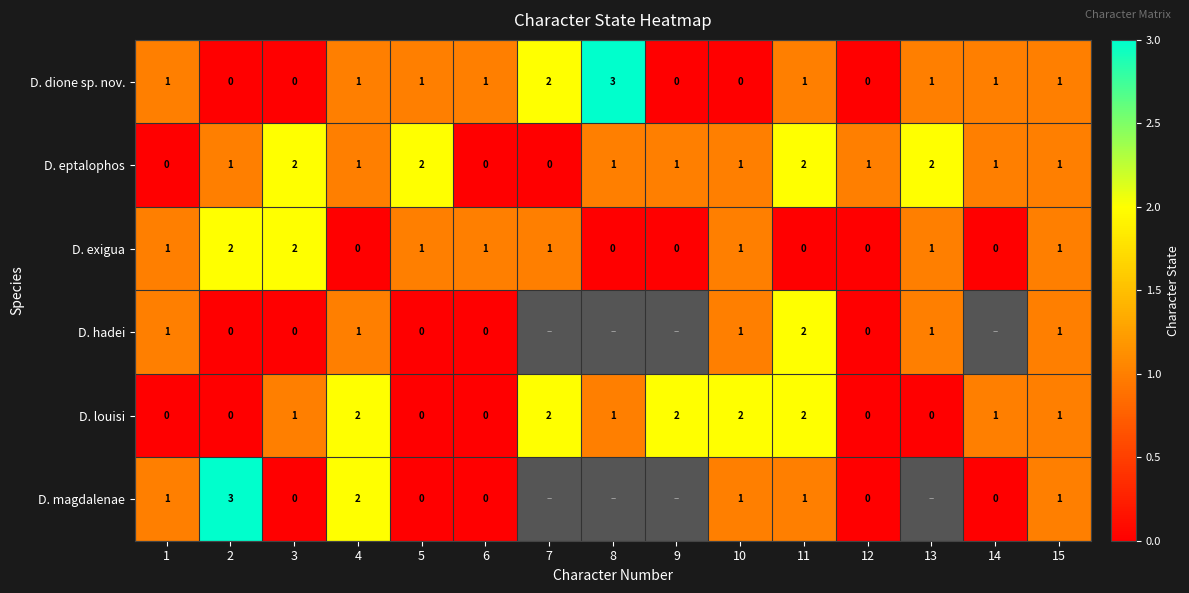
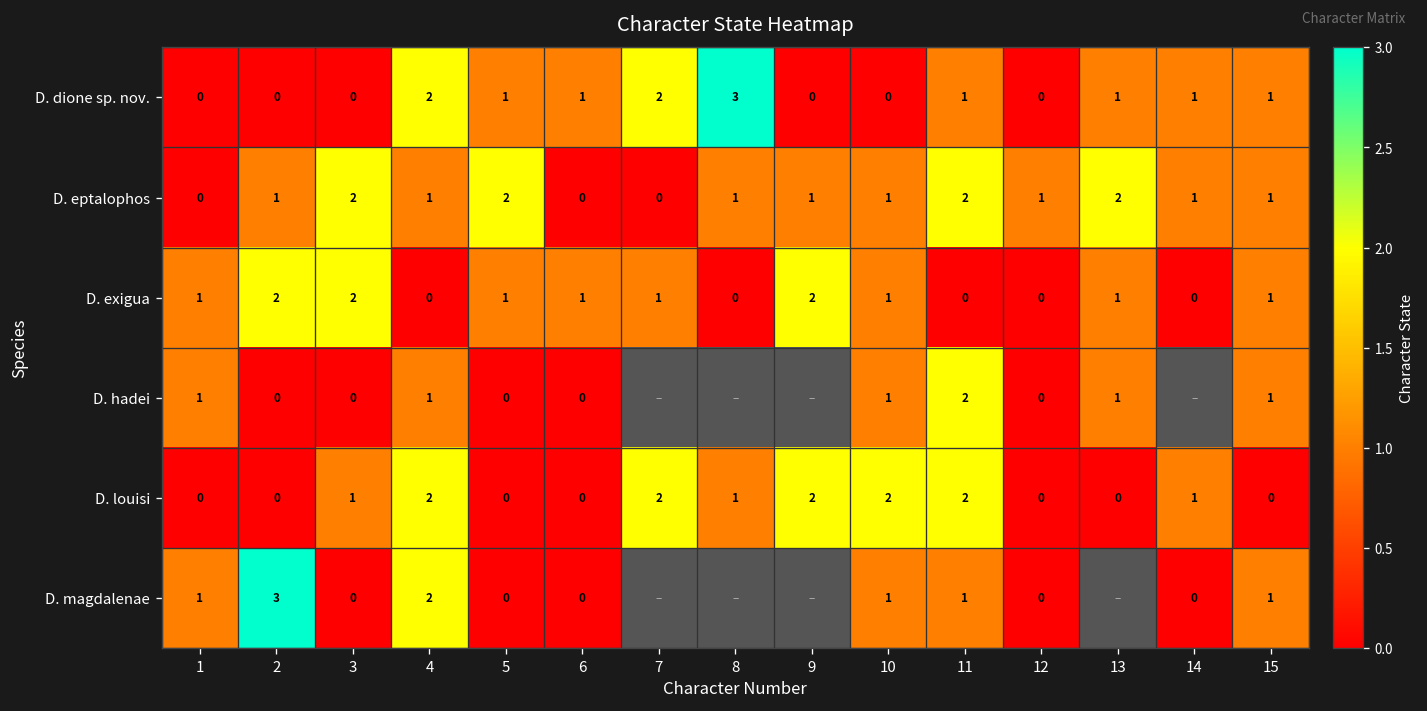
D. dione sp. nov., 1: 1 -> 0
D. dione sp. nov., 4: 1 -> 2
D. exigua, 9: 0 -> 2
D. louisi, 15: 1 -> 0
